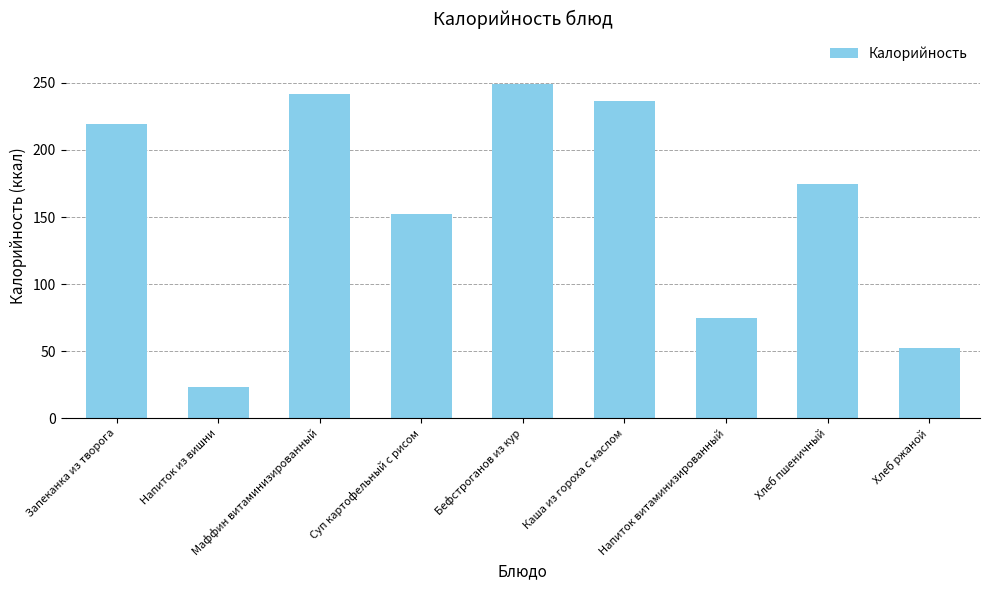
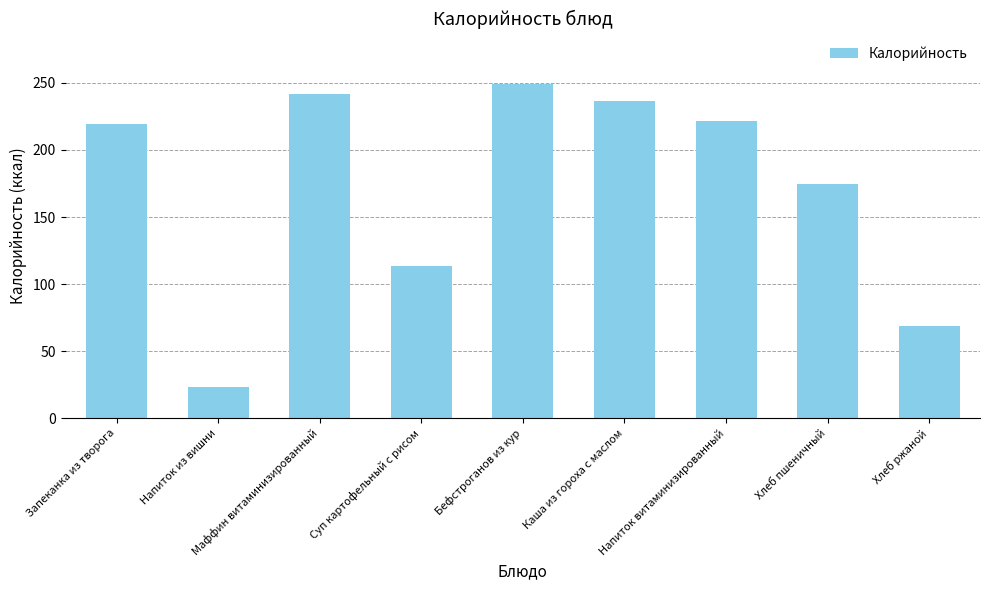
Суп картофельный с рисом: 152 -> 113
Напиток витаминизированный: 75 -> 222
Хлеб ржаной: 52 -> 69
